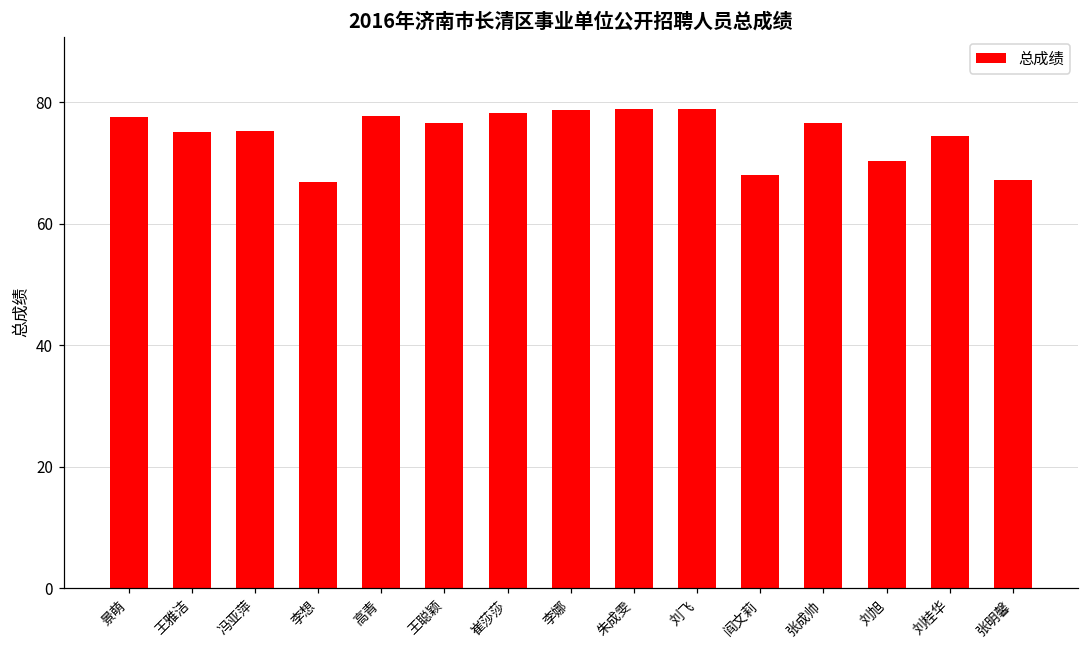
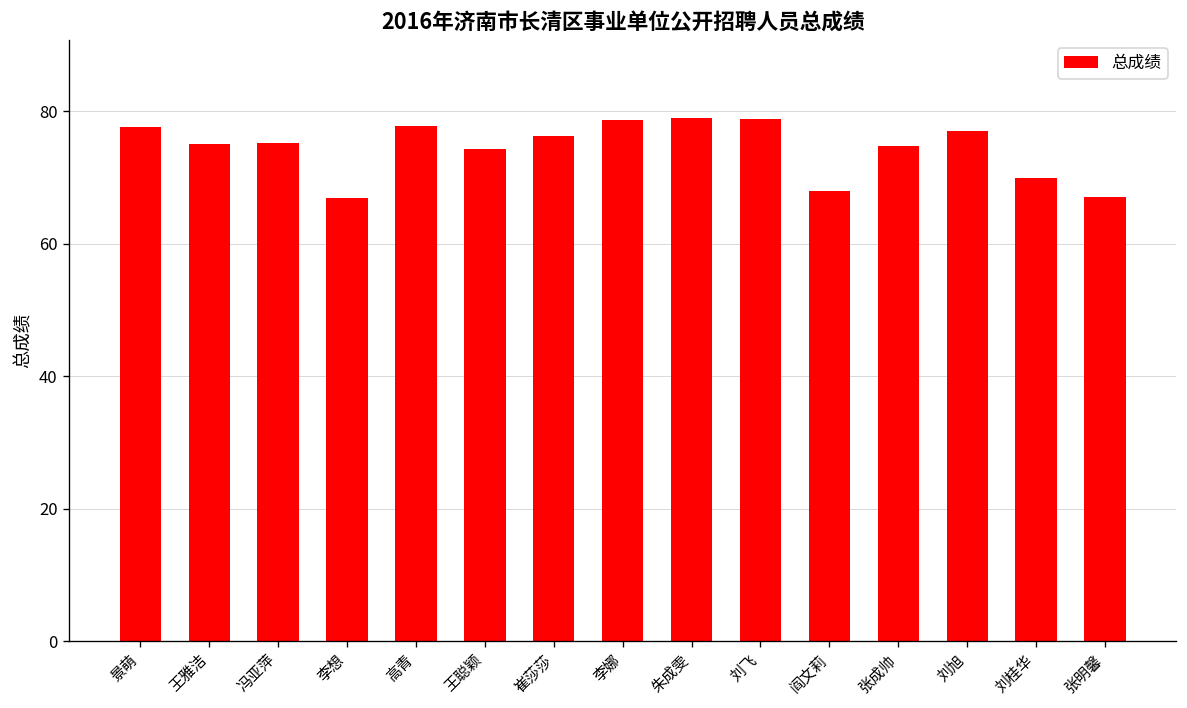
王聪颖: 77 -> 74
崔莎莎: 78 -> 76
张成帅: 77 -> 75
刘旭: 70 -> 77
刘桂华: 75 -> 70
